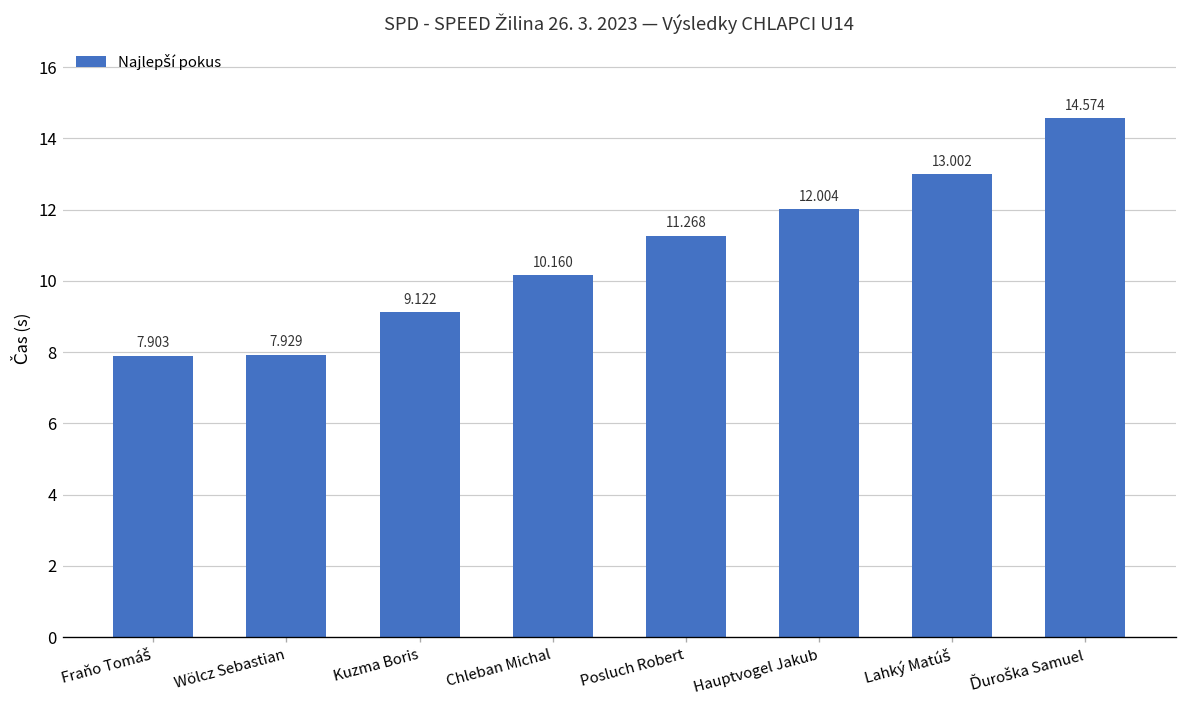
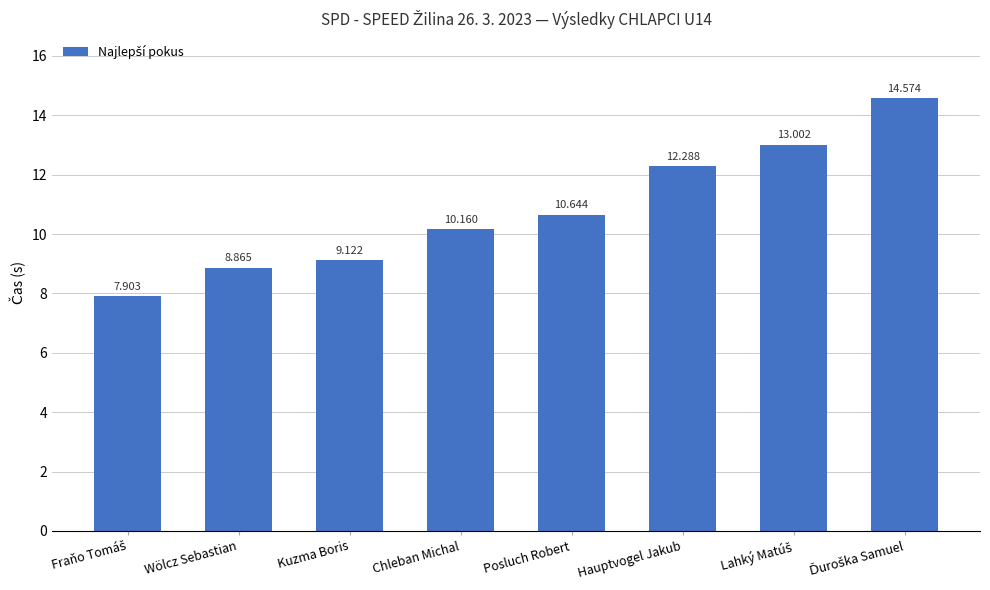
Wölcz Sebastian: 7.929 -> 8.865
Posluch Robert: 11.268 -> 10.644
Hauptvogel Jakub: 12.004 -> 12.288
